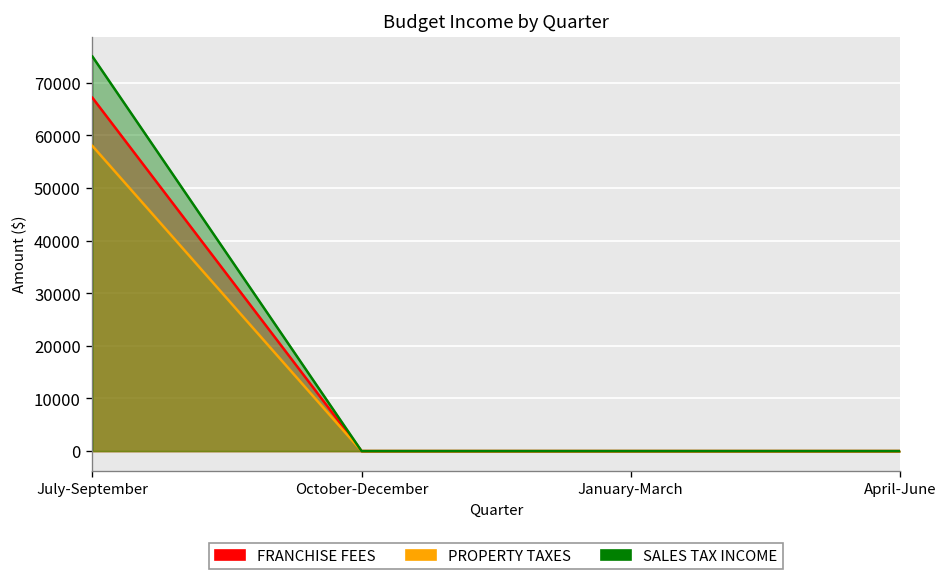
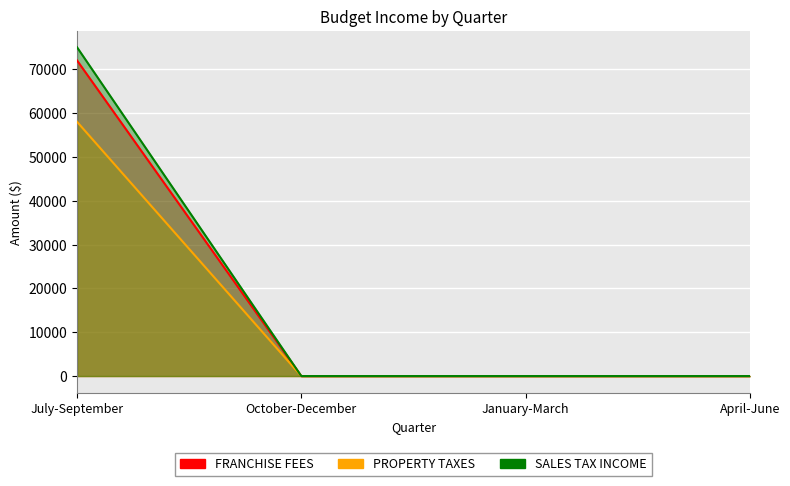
FRANCHISE FEES, July-September: 67000 -> 72000
